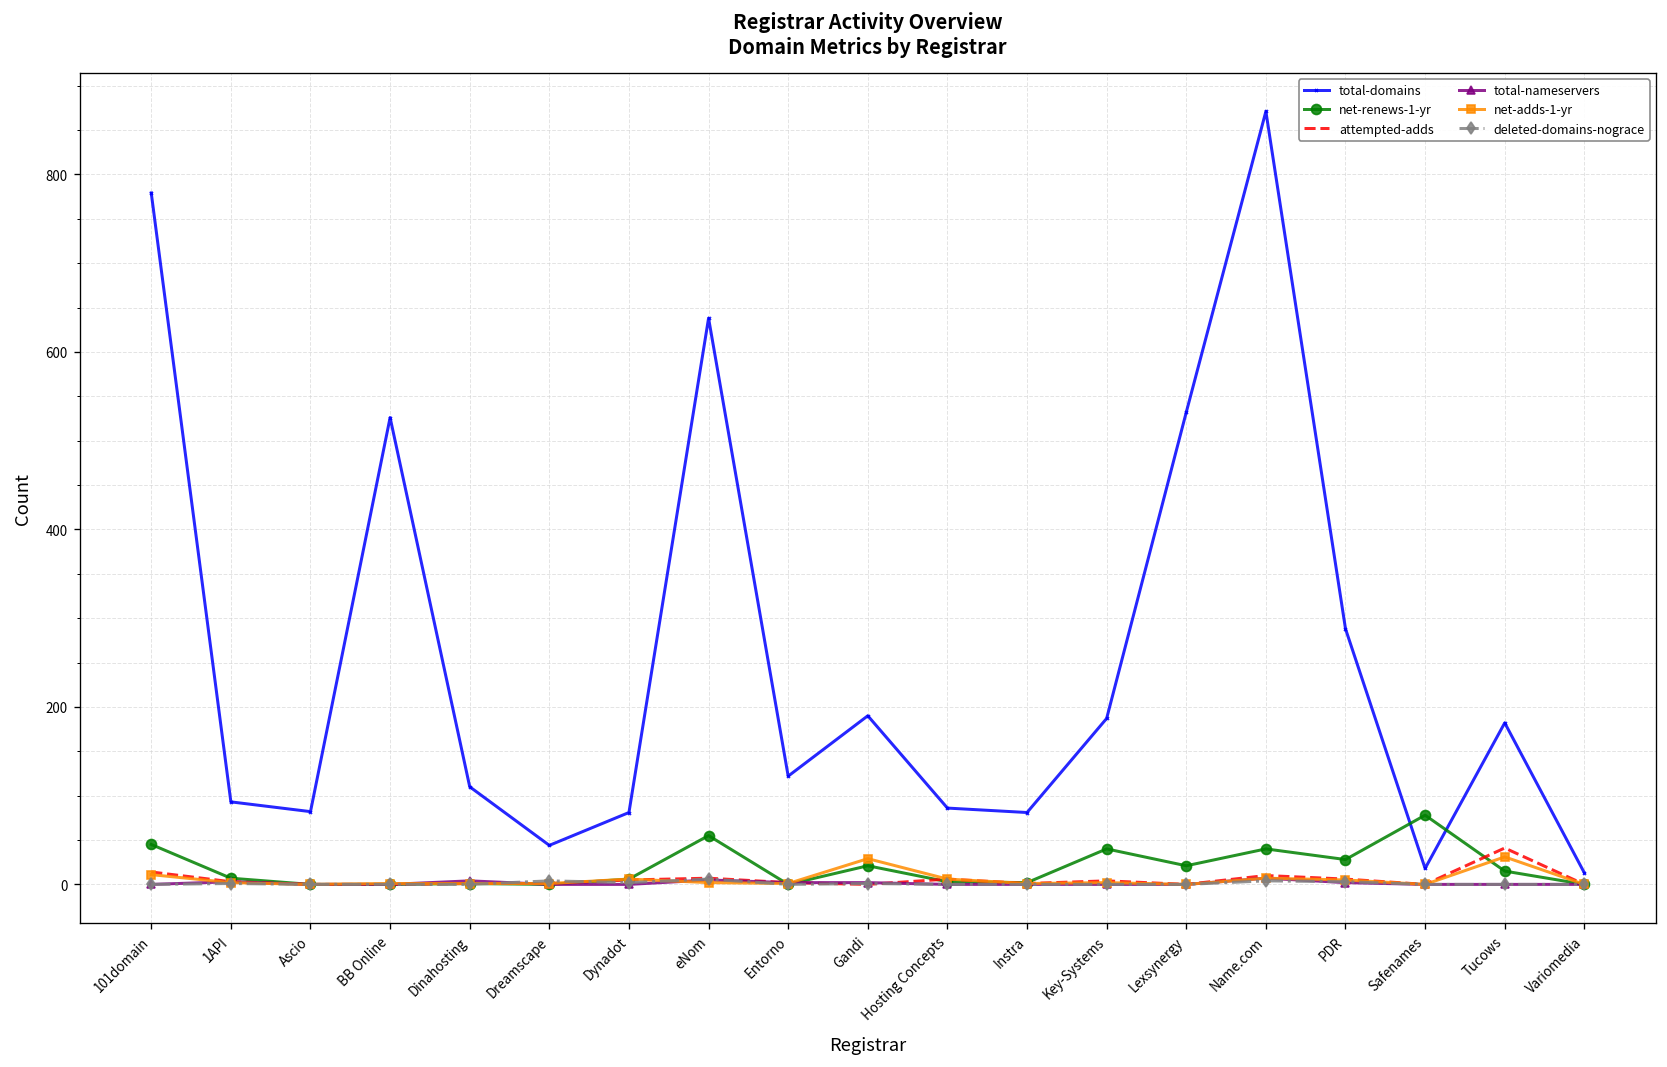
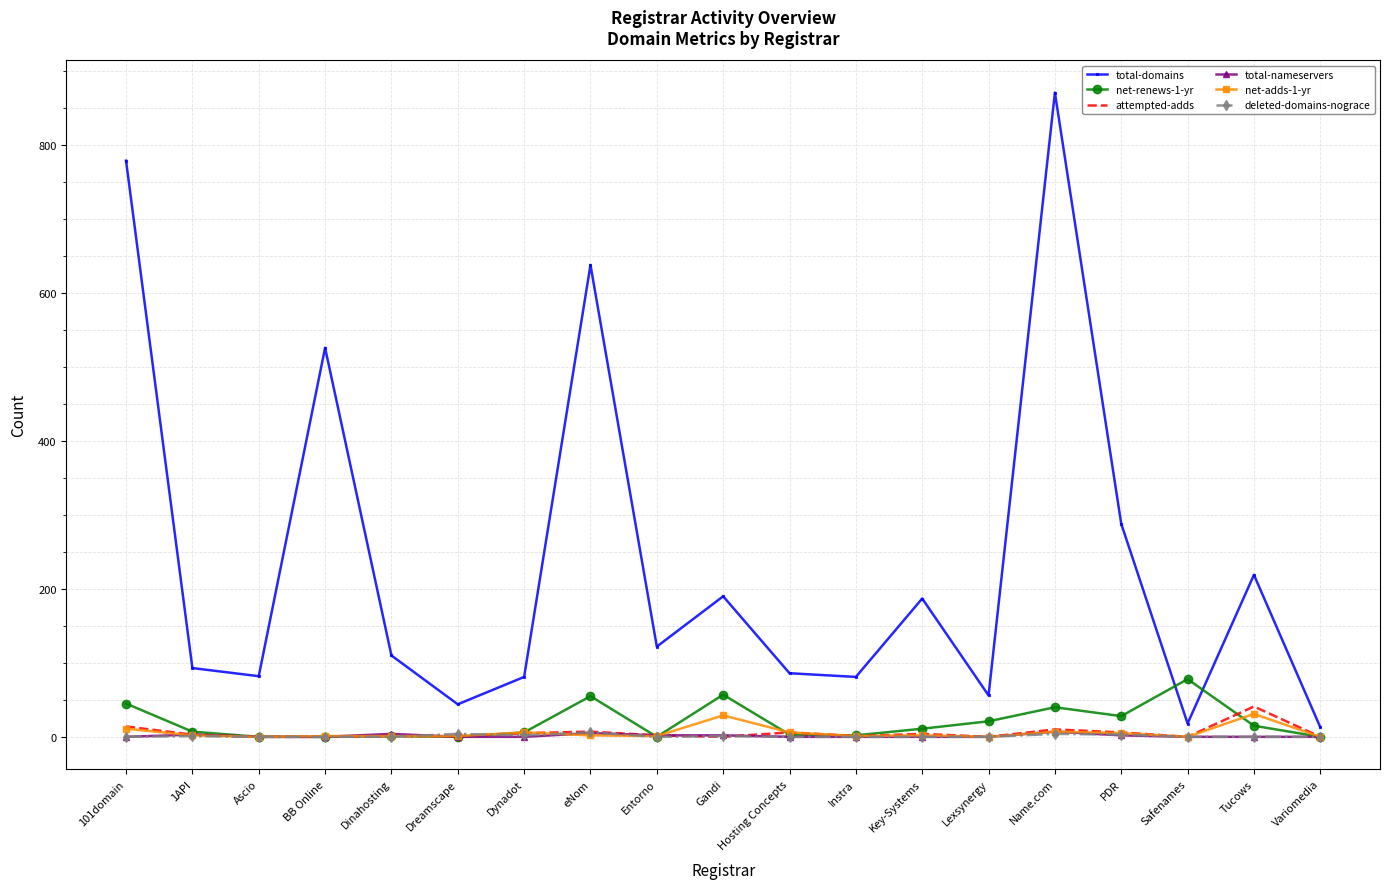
net-renews-1-yr, Gandi: 20 -> 60
net-renews-1-yr, Key-Systems: 40 -> 10
total-domains, Lexsynergy: 530 -> 60
total-domains, Tucows: 180 -> 220
